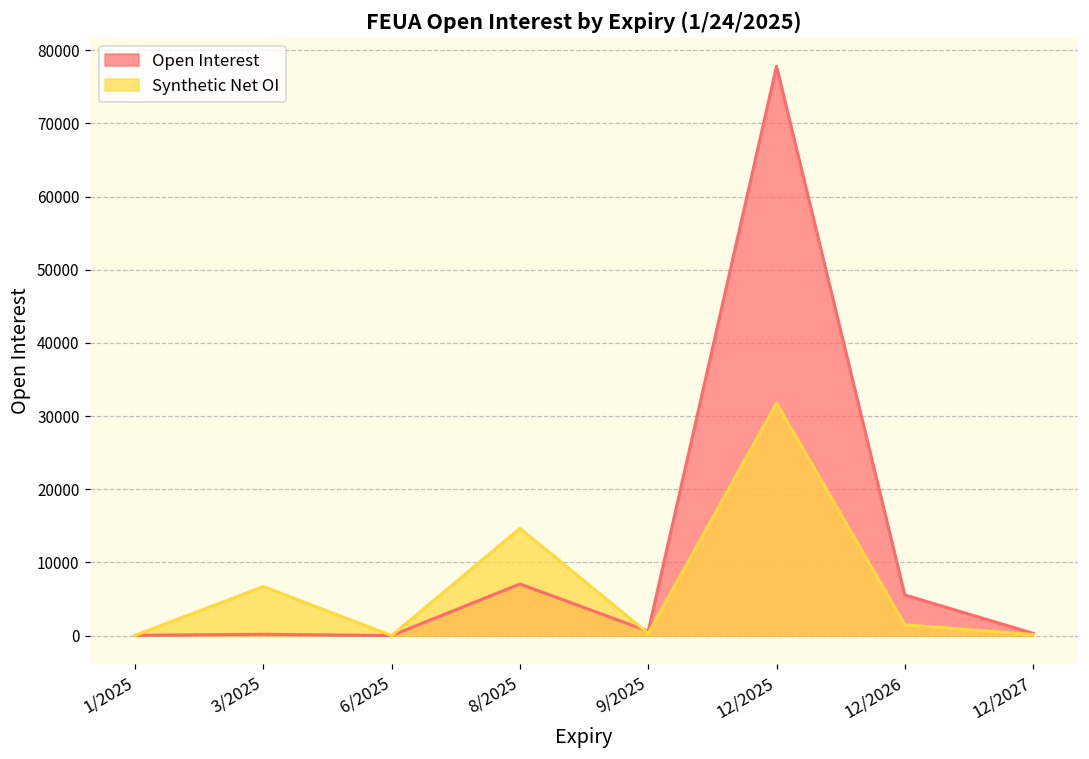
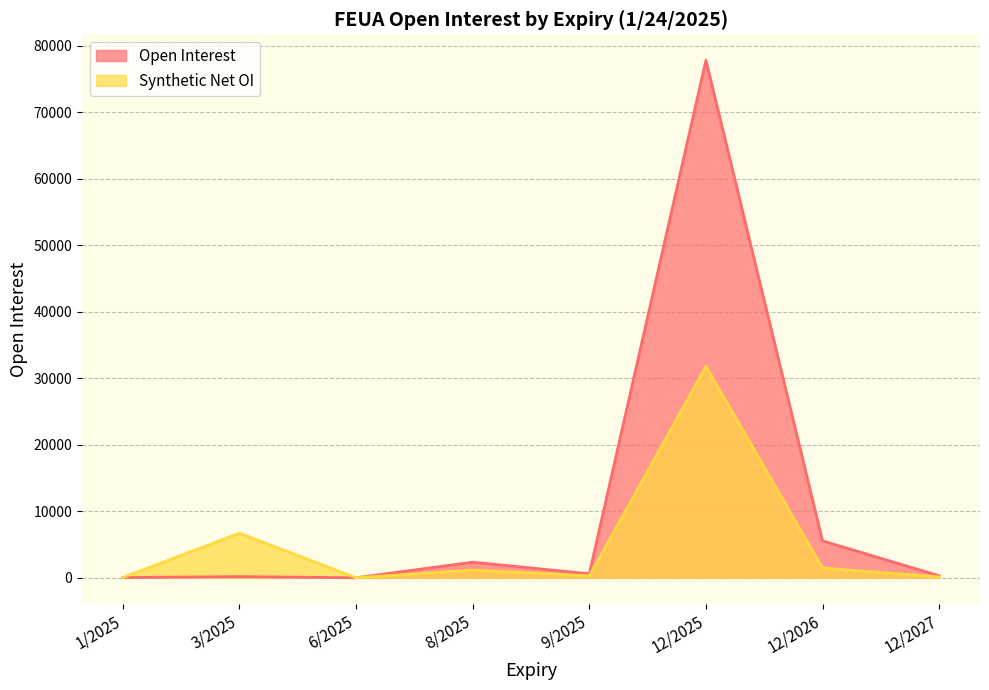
Open Interest, 8/2025: 7000 -> 2000
Synthetic Net OI, 8/2025: 15000 -> 1000
